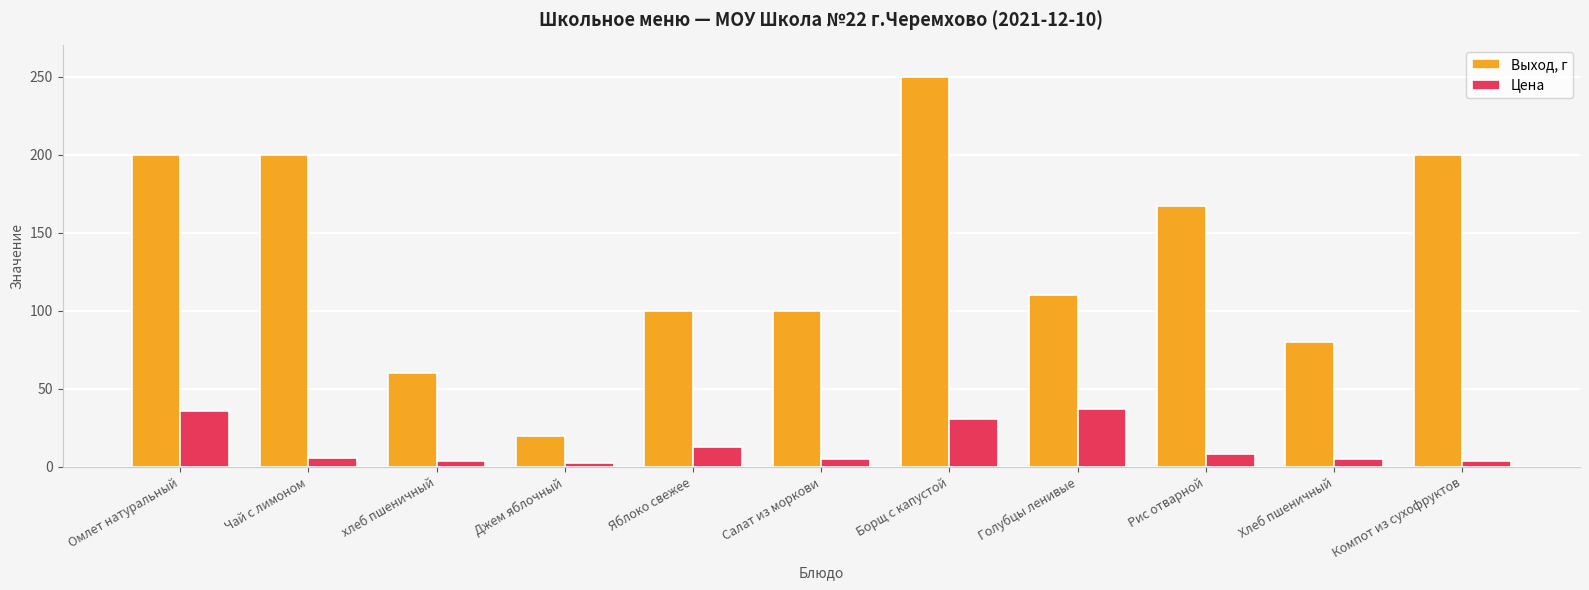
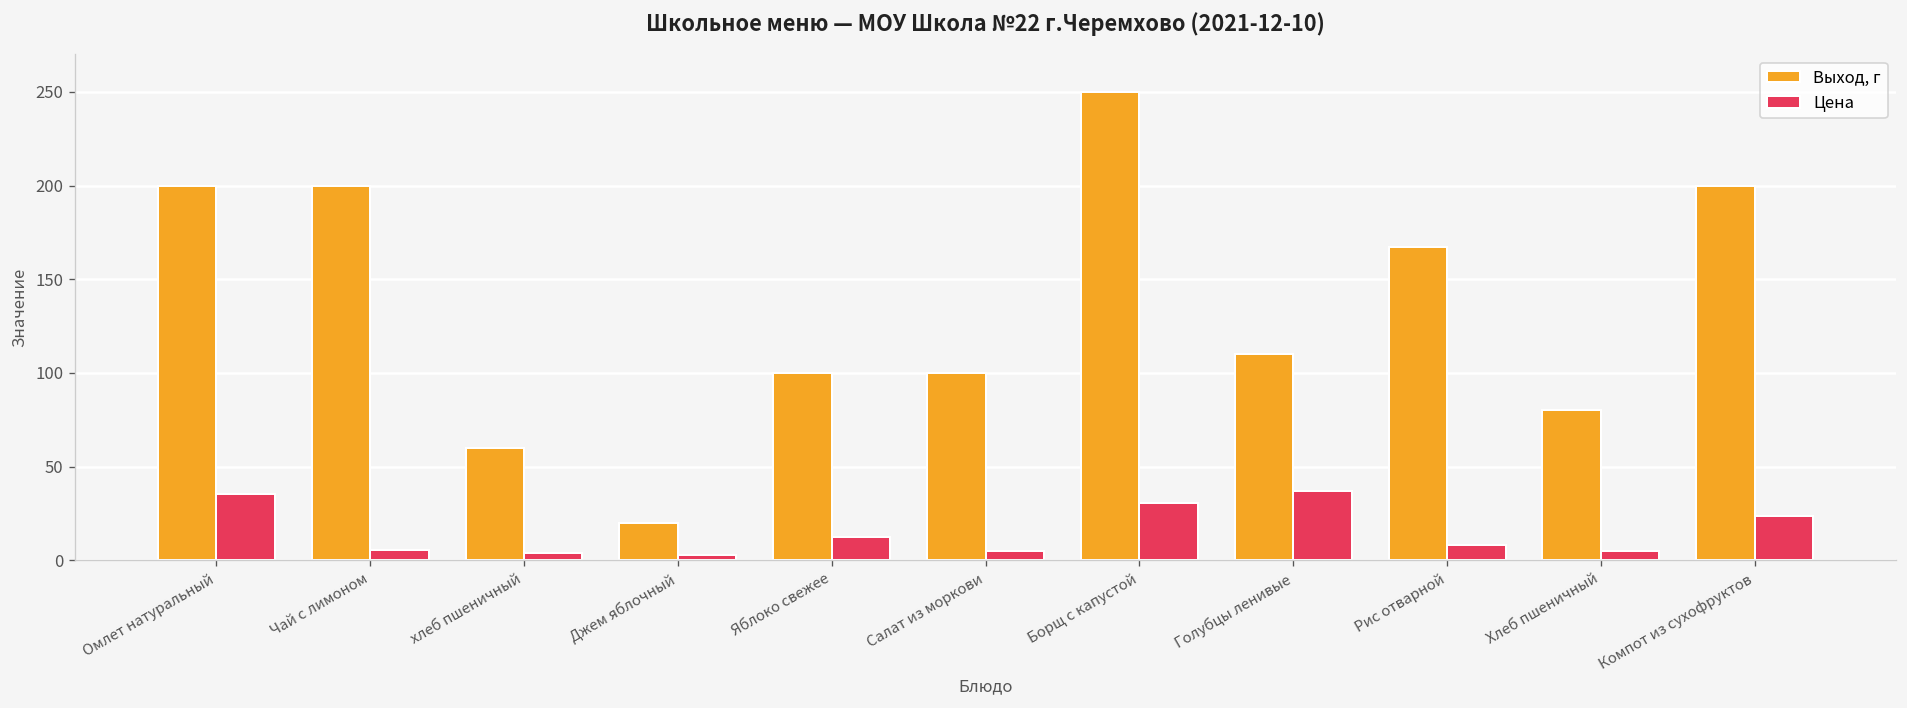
Цена, Компот из сухофруктов: 4 -> 24
